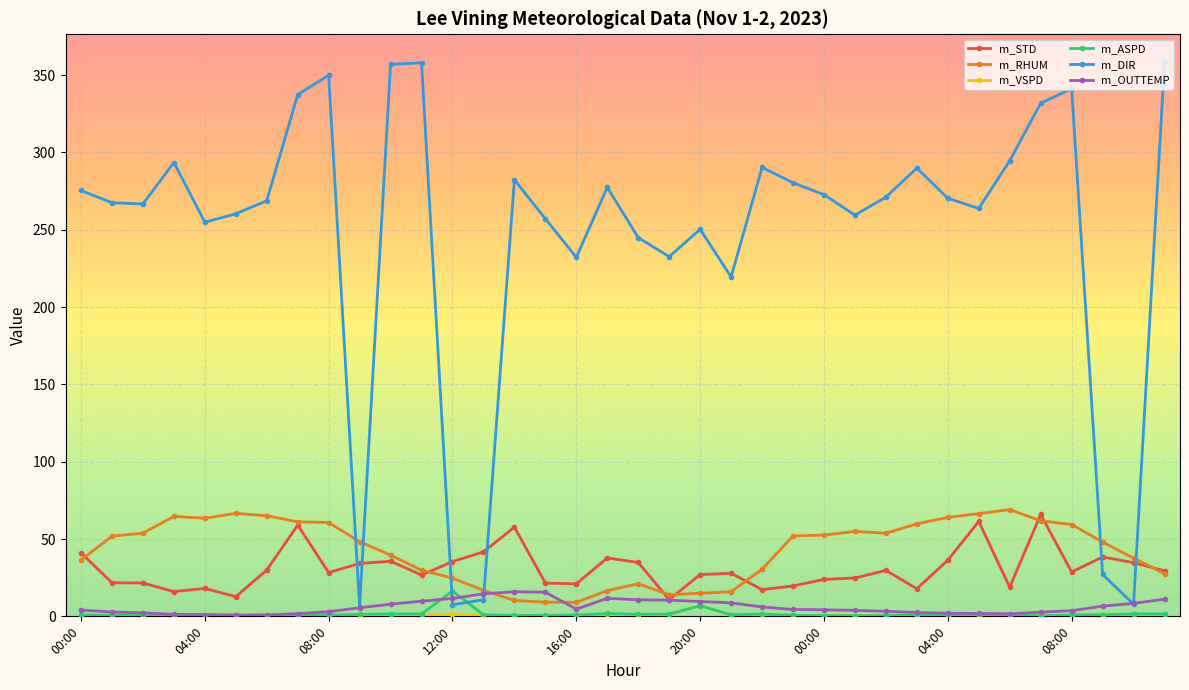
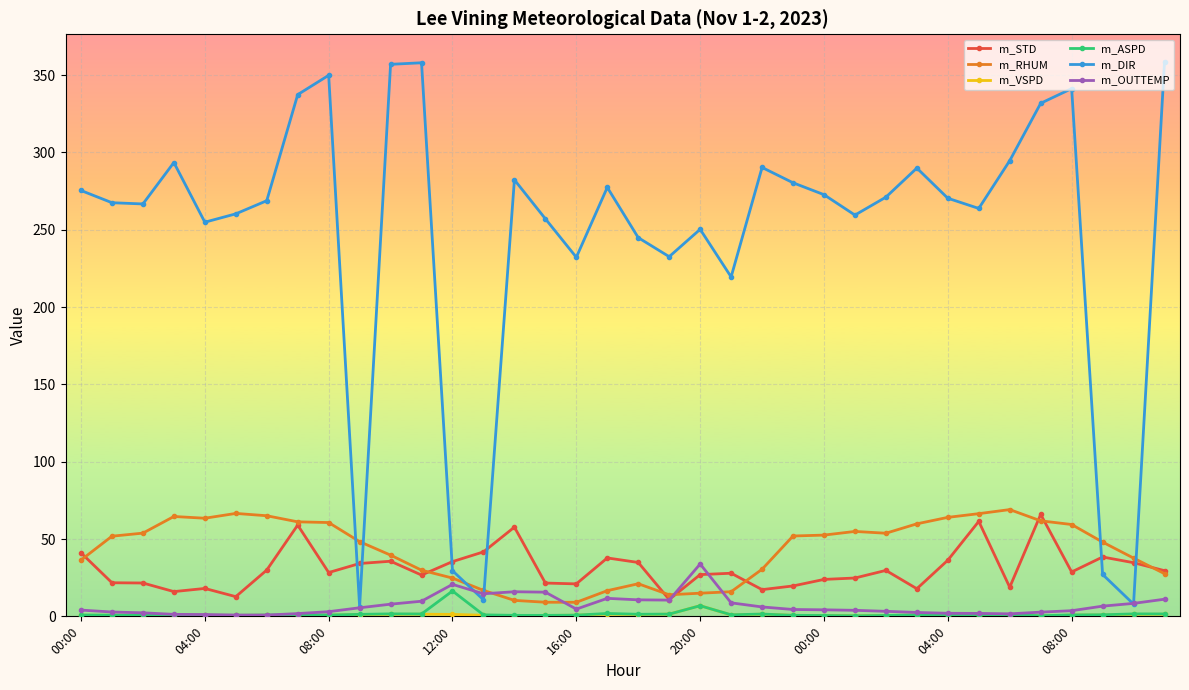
m_DIR, 12:00: 8 -> 30
m_OUTTEMP, 12:00: 12 -> 21
m_OUTTEMP, 20:00: 10 -> 34
